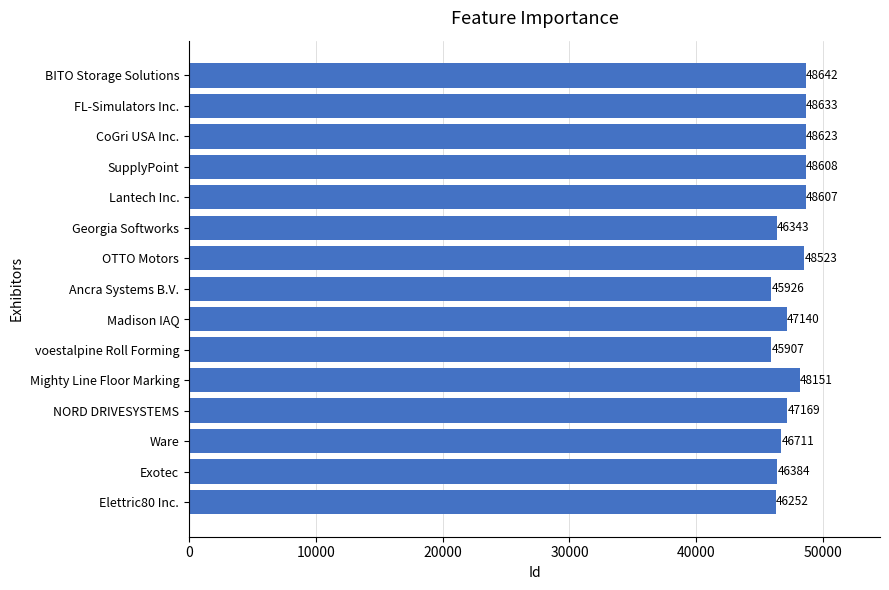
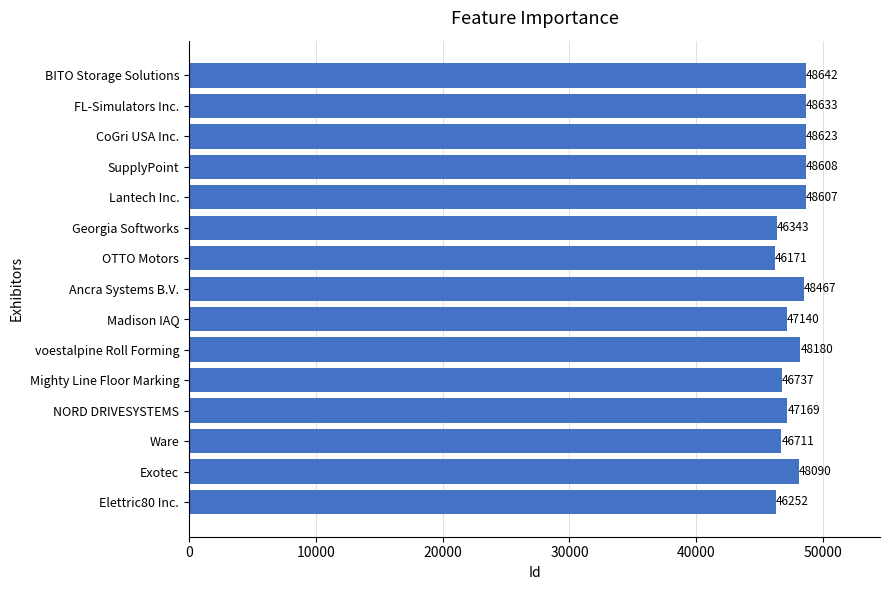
OTTO Motors: 48523 -> 46171
Ancra Systems B.V.: 45926 -> 48467
voestalpine Roll Forming: 45907 -> 48180
Mighty Line Floor Marking: 48151 -> 46737
Exotec: 46384 -> 48090
